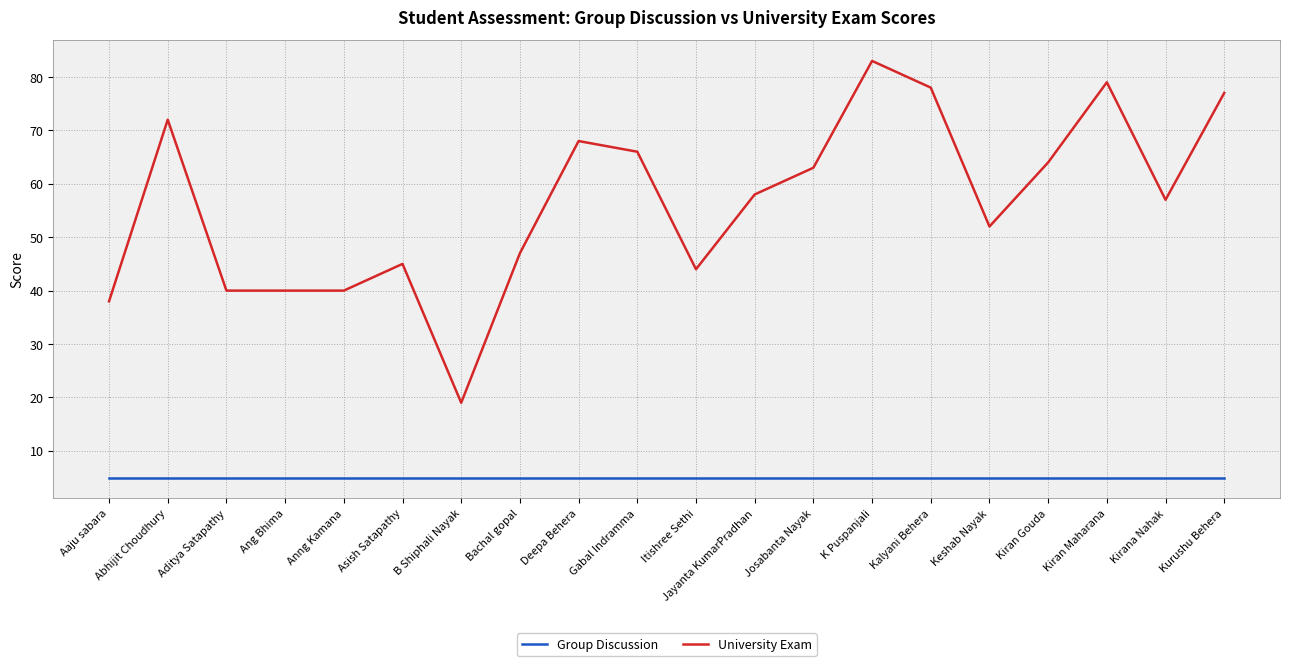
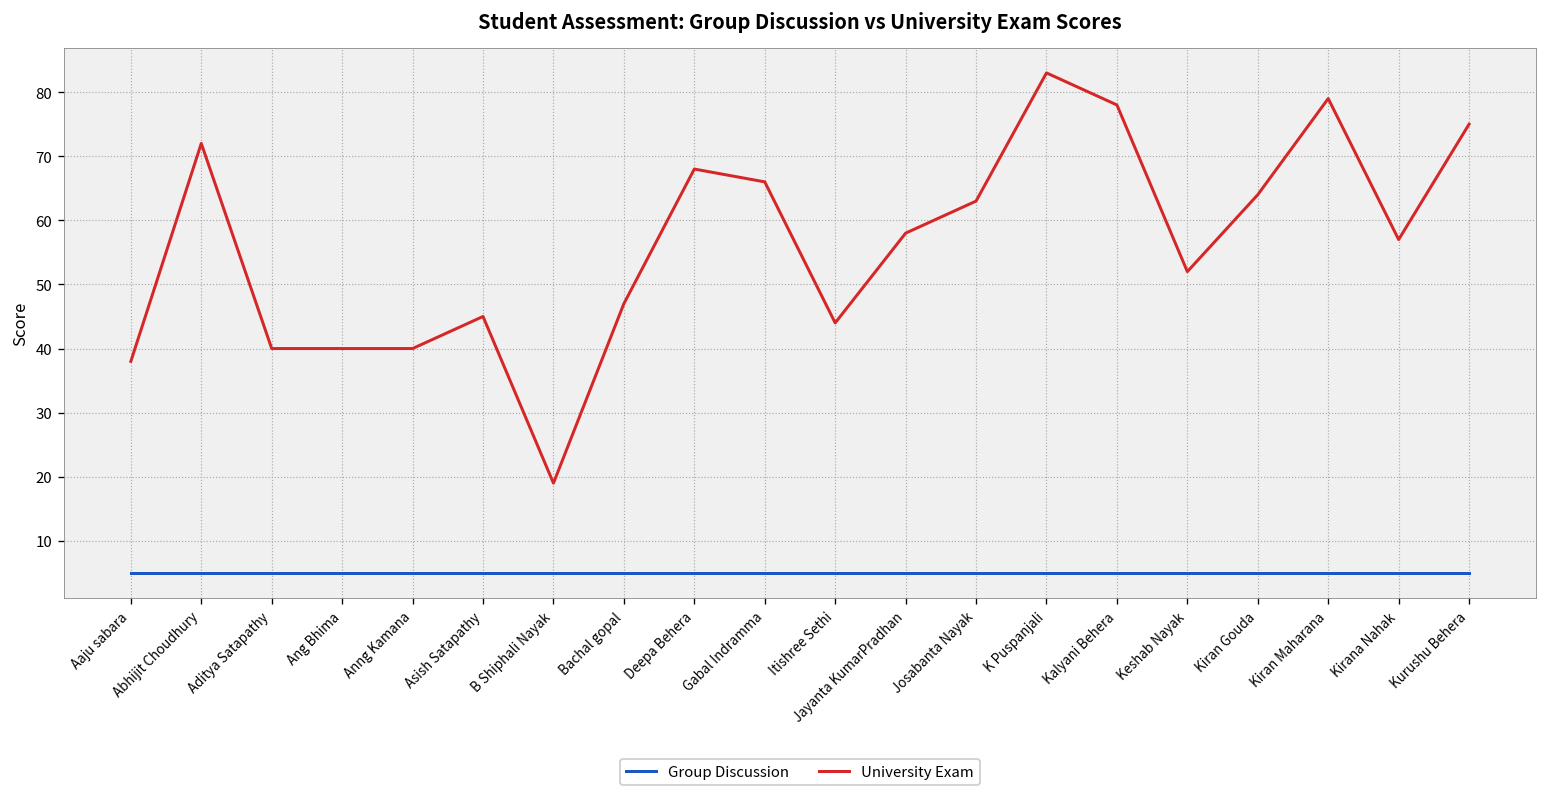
University Exam, Kurushu Behera: 77 -> 75
